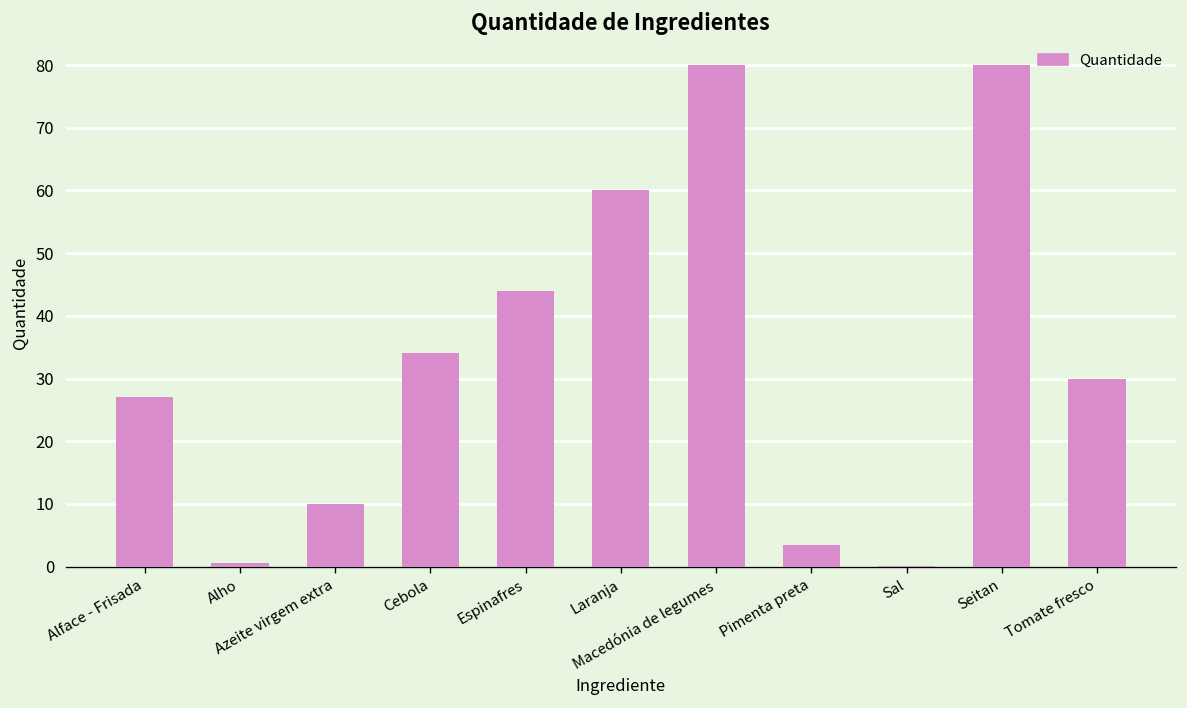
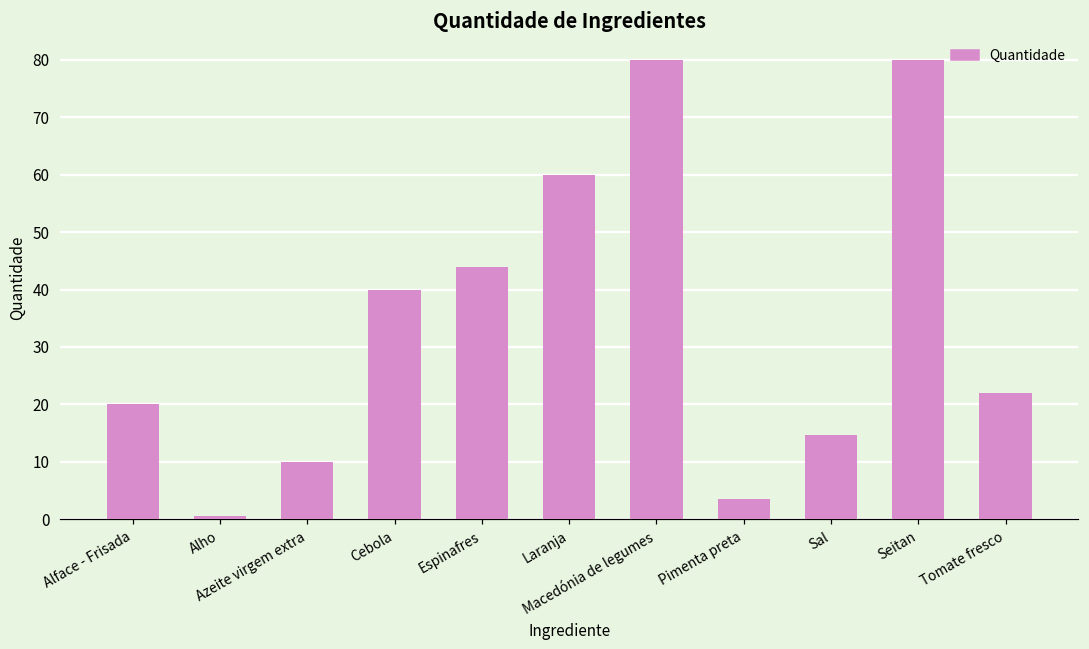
Alface - Frisada: 27 -> 20
Cebola: 34 -> 40
Sal: 0 -> 15
Tomate fresco: 30 -> 22
